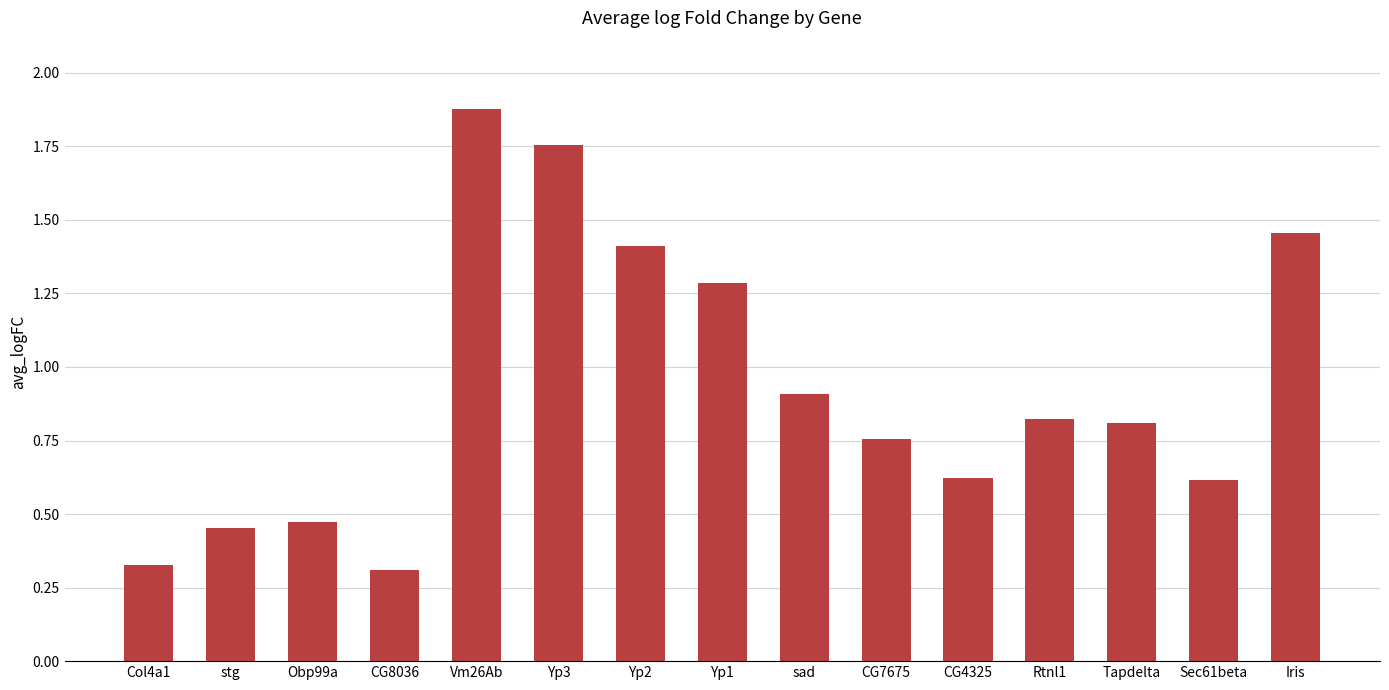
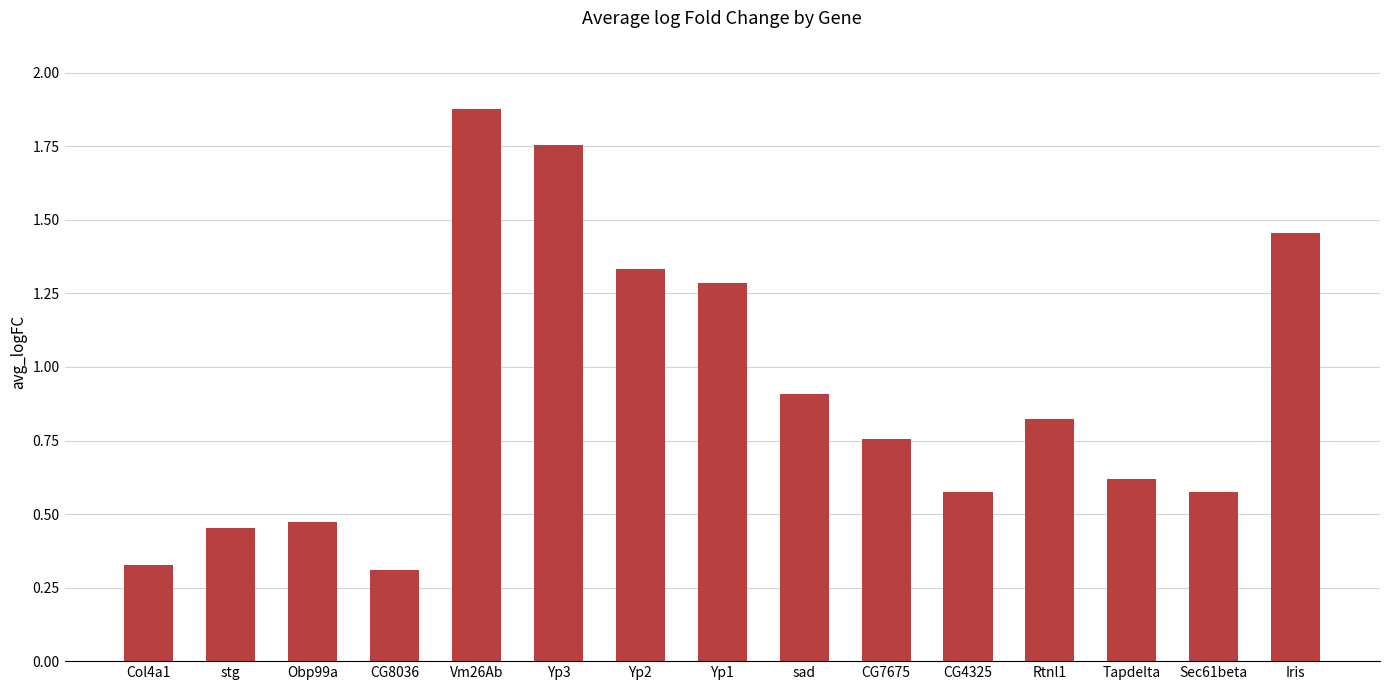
Yp2: 1.41 -> 1.33
CG4325: 0.62 -> 0.58
Tapdelta: 0.81 -> 0.62
Sec61beta: 0.62 -> 0.58
